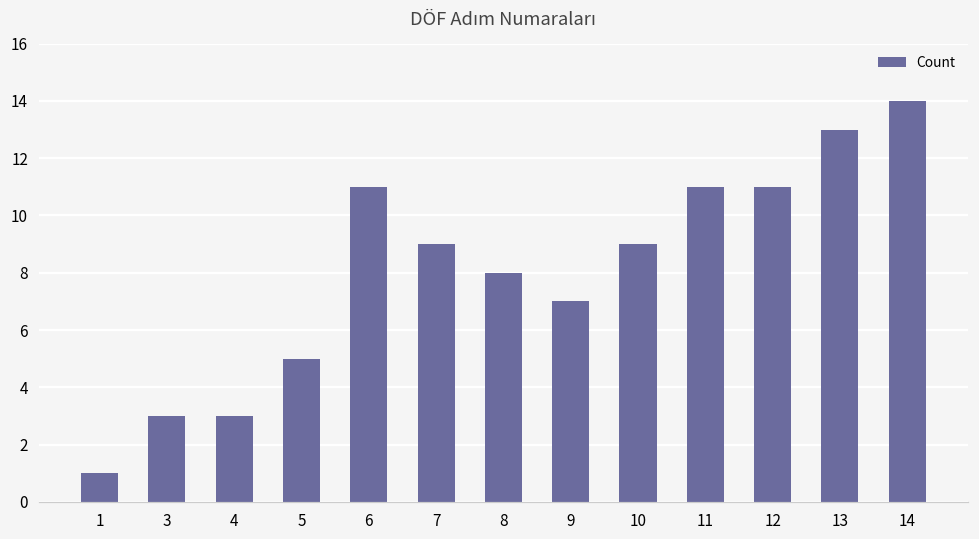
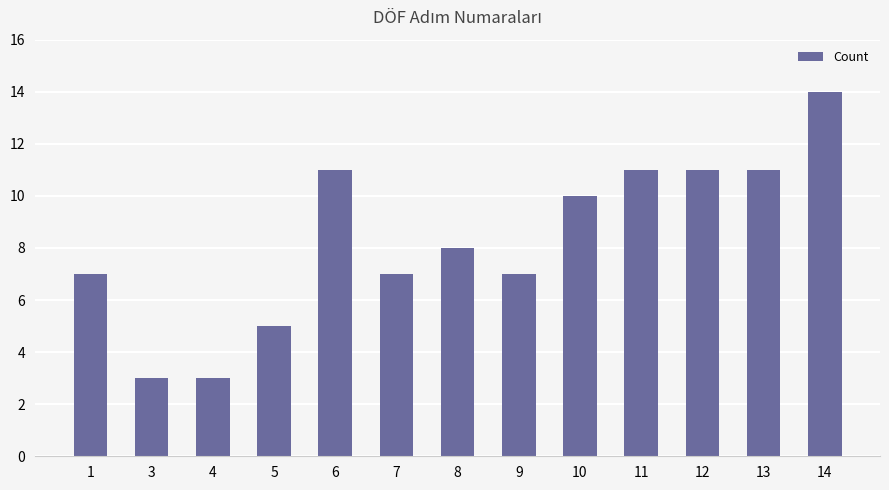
1: 1 -> 7
7: 9 -> 7
10: 9 -> 10
13: 13 -> 11
